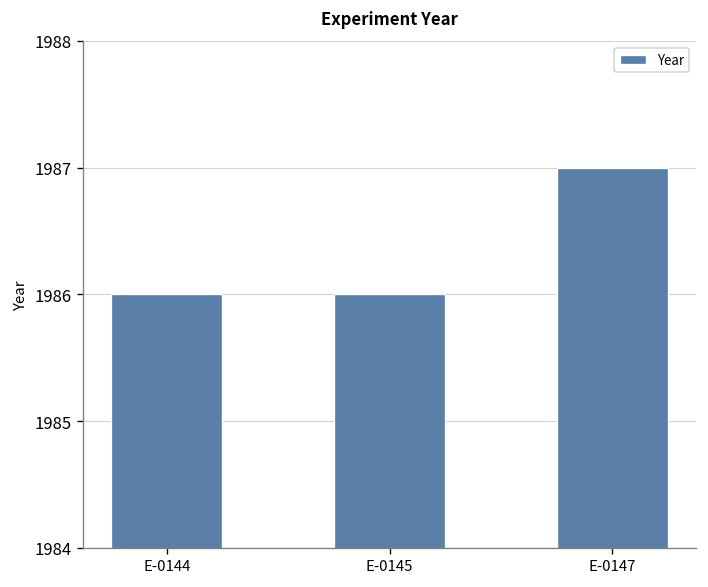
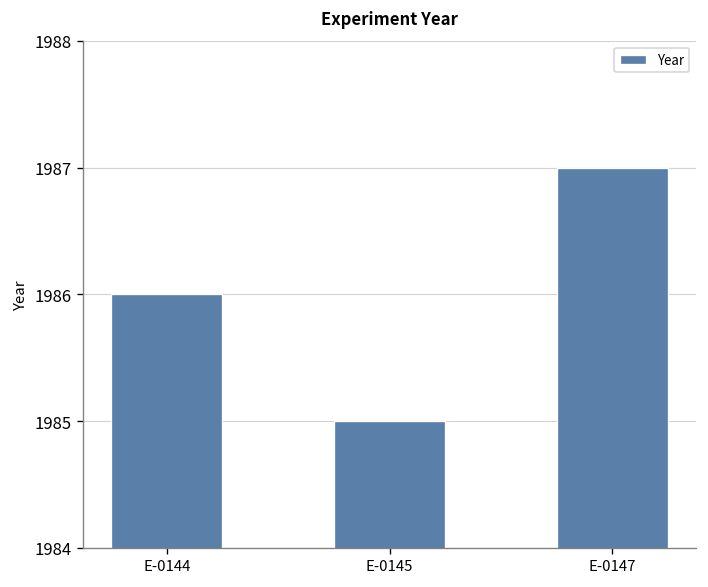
E-0145: 1986 -> 1985
